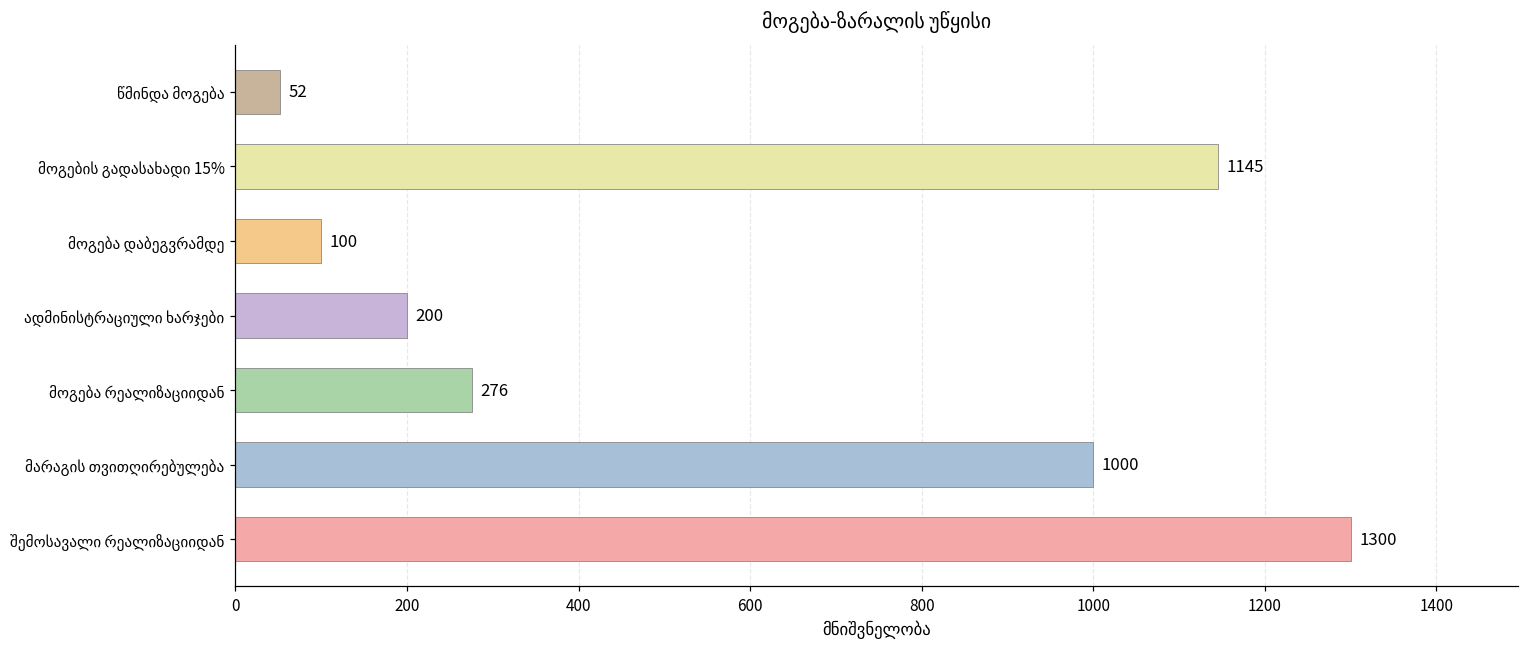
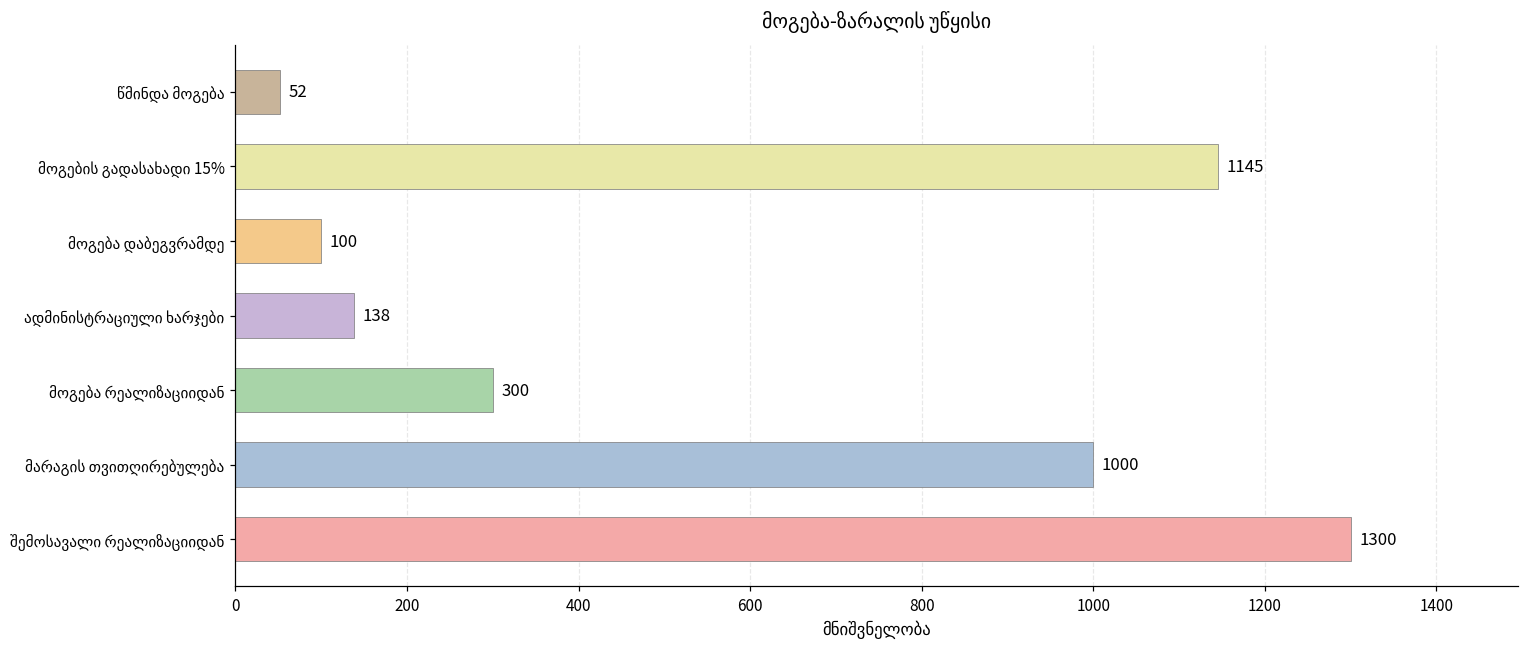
ადმინისტრაციული ხარჯები: 200 -> 138
მოგება რეალიზაციიდან: 276 -> 300
